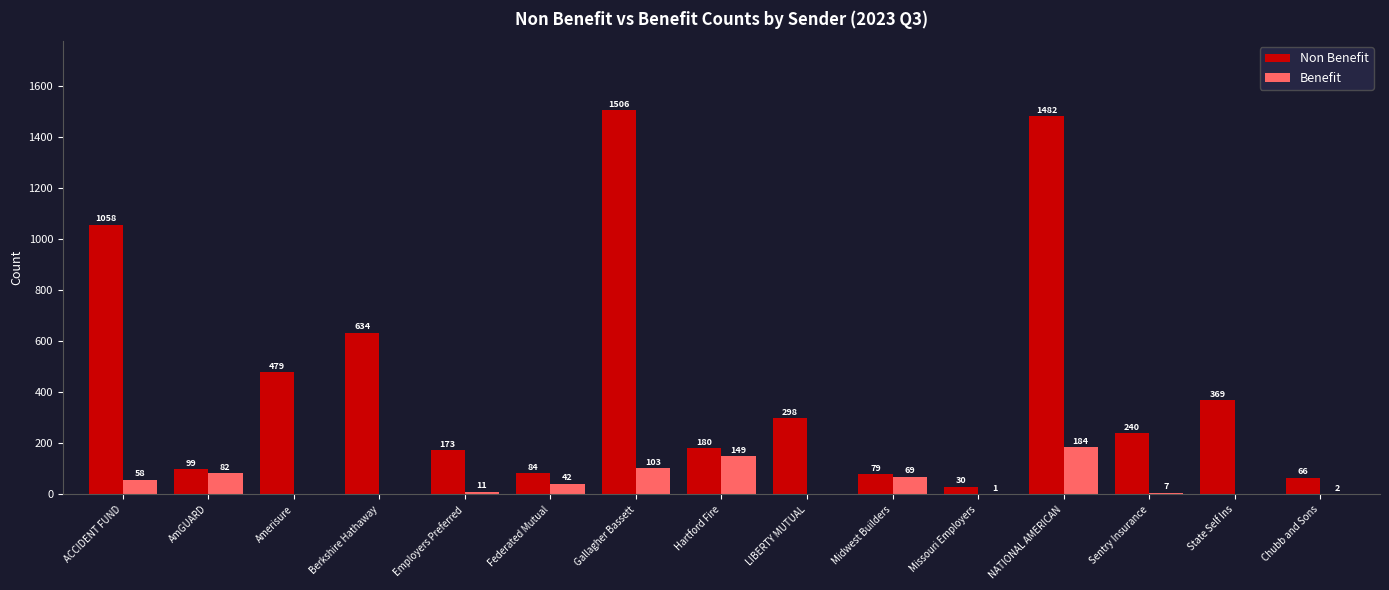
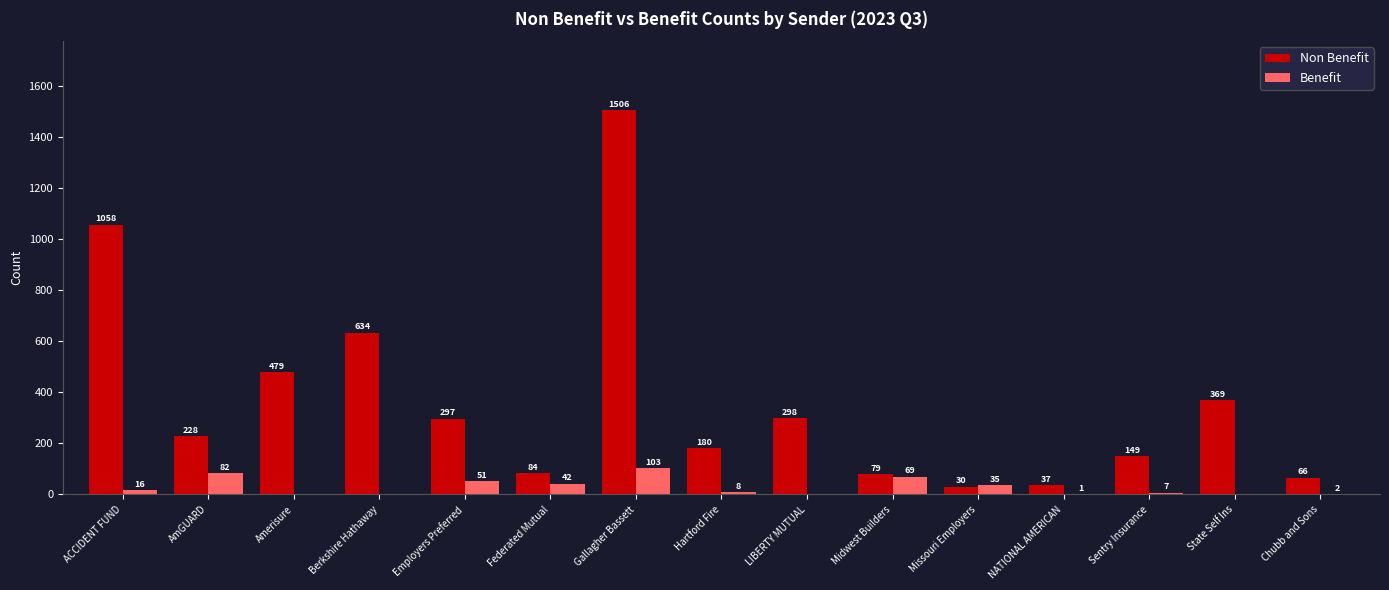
Benefit, ACCIDENT FUND: 58 -> 16
Non Benefit, AmGUARD: 99 -> 228
Non Benefit, Employers Preferred: 173 -> 297
Benefit, Employers Preferred: 11 -> 51
Benefit, Hartford Fire: 149 -> 8
Benefit, Missouri Employers: 1 -> 35
Non Benefit, NATIONAL AMERICAN: 1482 -> 37
Benefit, NATIONAL AMERICAN: 184 -> 1
Non Benefit, Sentry Insurance: 240 -> 149
